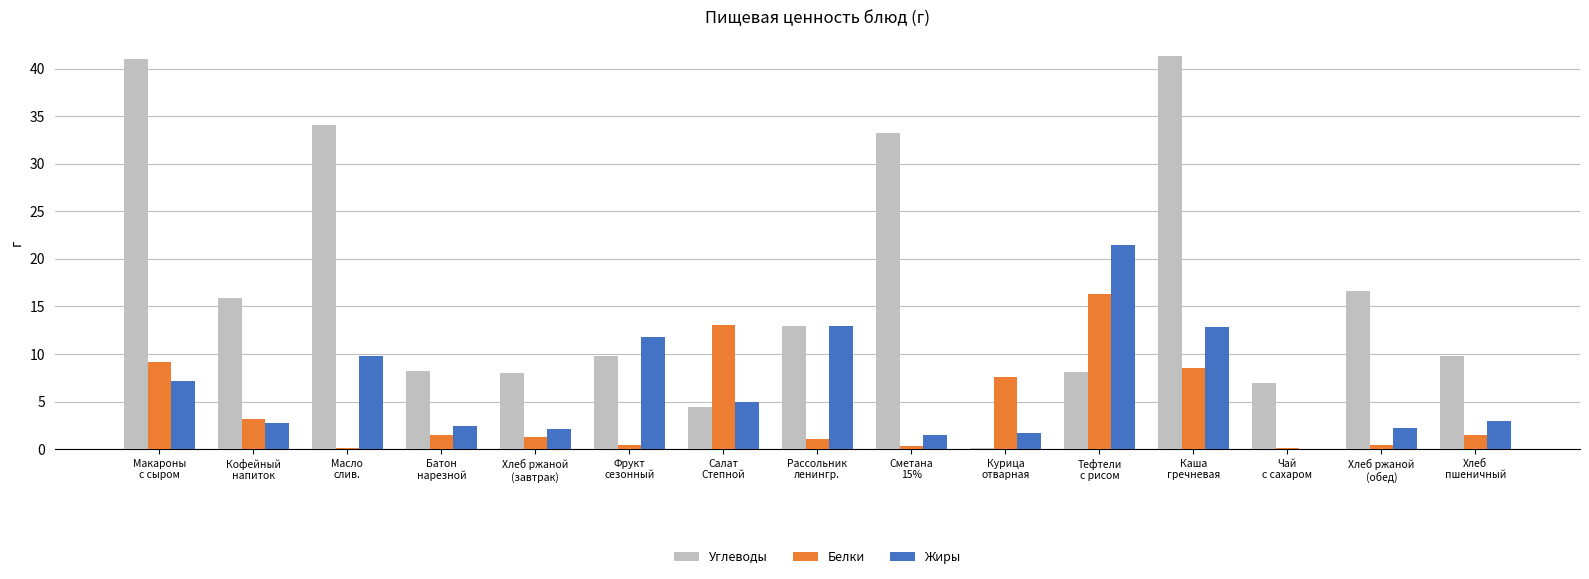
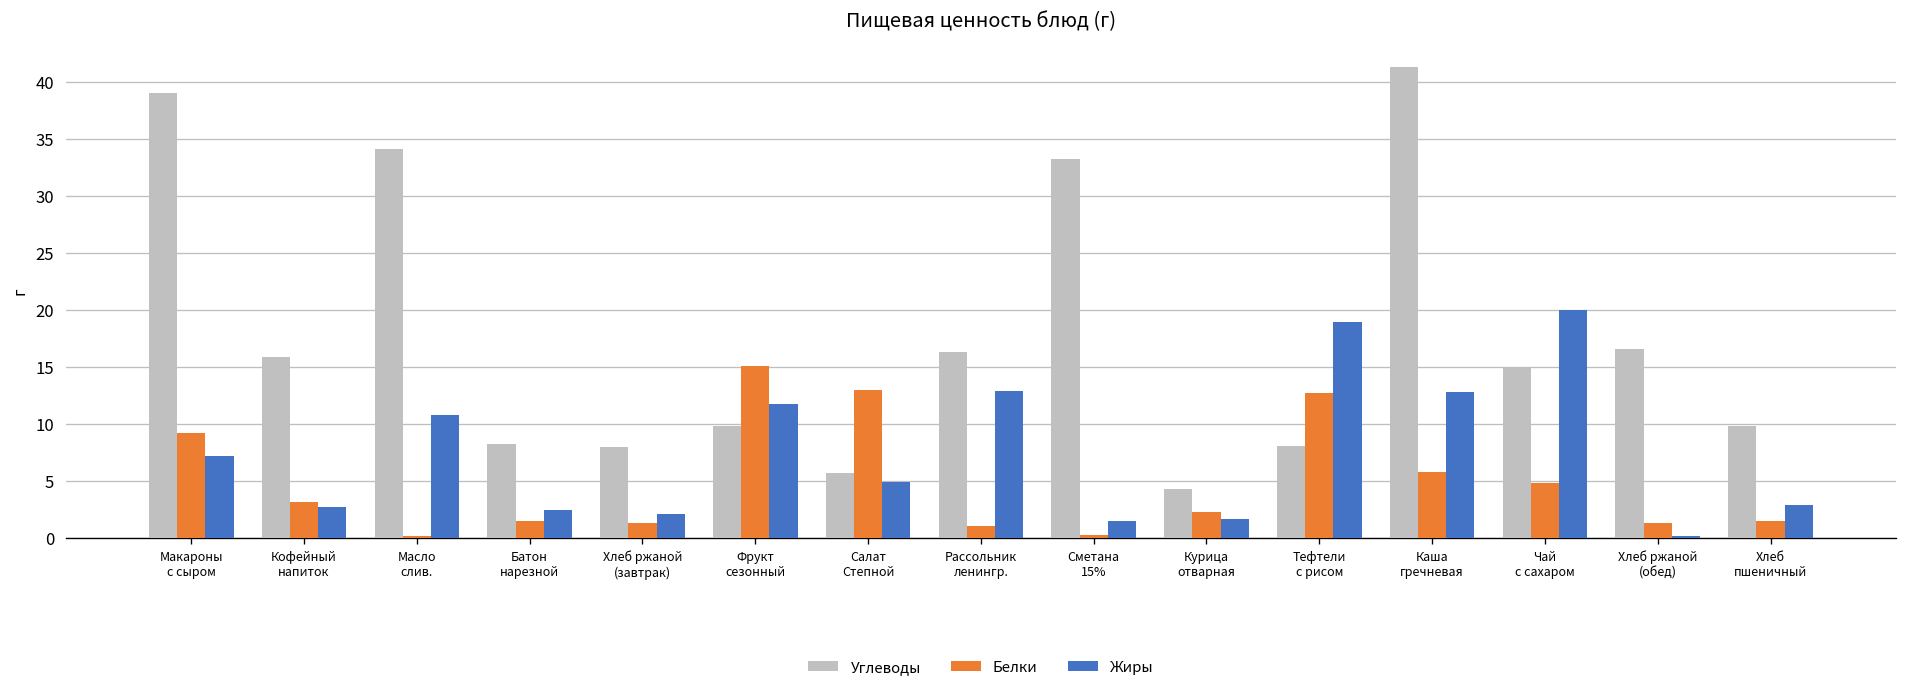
Углеводы, Макароны с сыром: 41 -> 39
Жиры, Масло слив.: 10 -> 11
Белки, Фрукт сезонный: 0 -> 15
Углеводы, Салат Степной: 4 -> 6
Углеводы, Рассольник ленингр.: 13 -> 16
Углеводы, Курица отварная: 0 -> 4
Белки, Курица отварная: 8 -> 2
Белки, Тефтели с рисом: 16 -> 13
Жиры, Тефтели с рисом: 22 -> 19
Белки, Каша гречневая: 9 -> 6
Углеводы, Чай с сахаром: 7 -> 15
Белки, Чай с сахаром: 0 -> 5
Жиры, Чай с сахаром: 0 -> 20
Белки, Хлеб ржаной (обед): 0 -> 1
Жиры, Хлеб ржаной (обед): 2 -> 0
